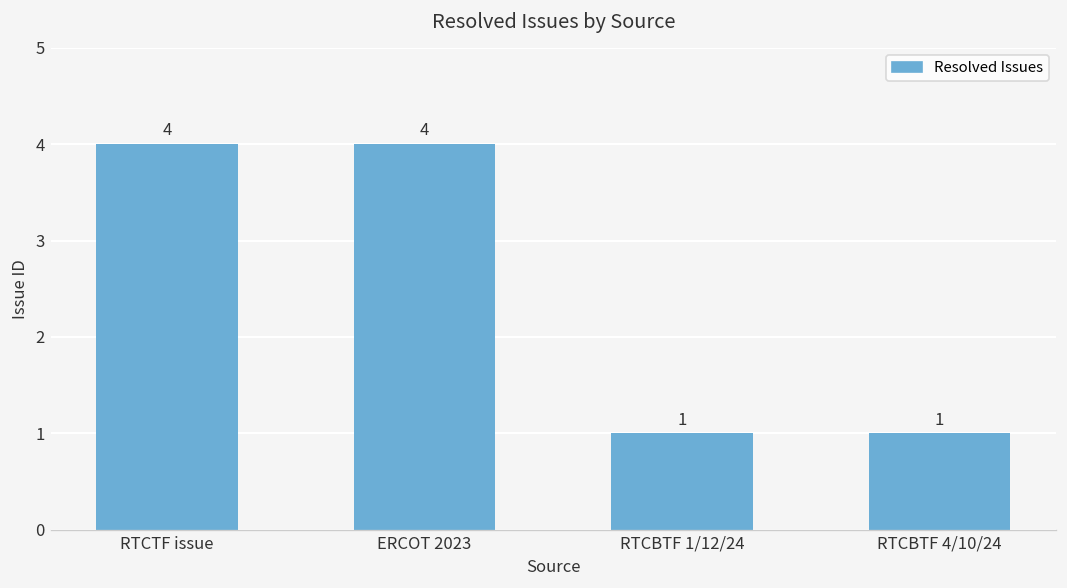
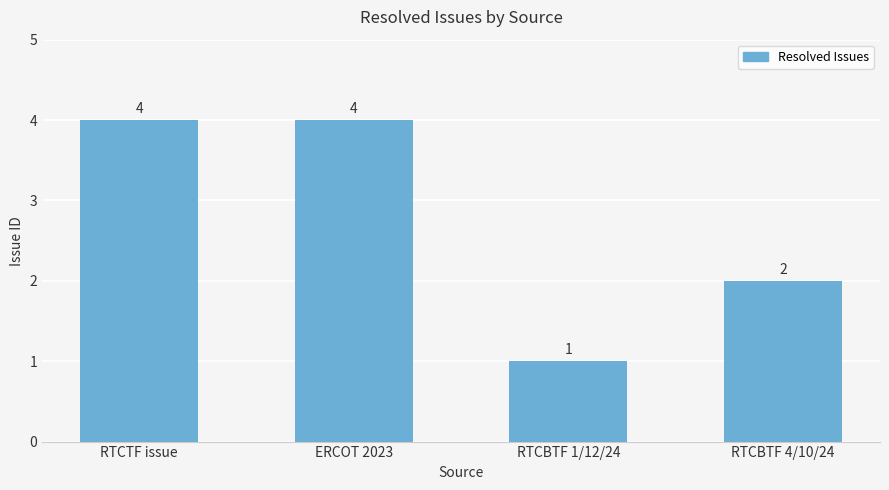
RTCBTF 4/10/24: 1 -> 2
